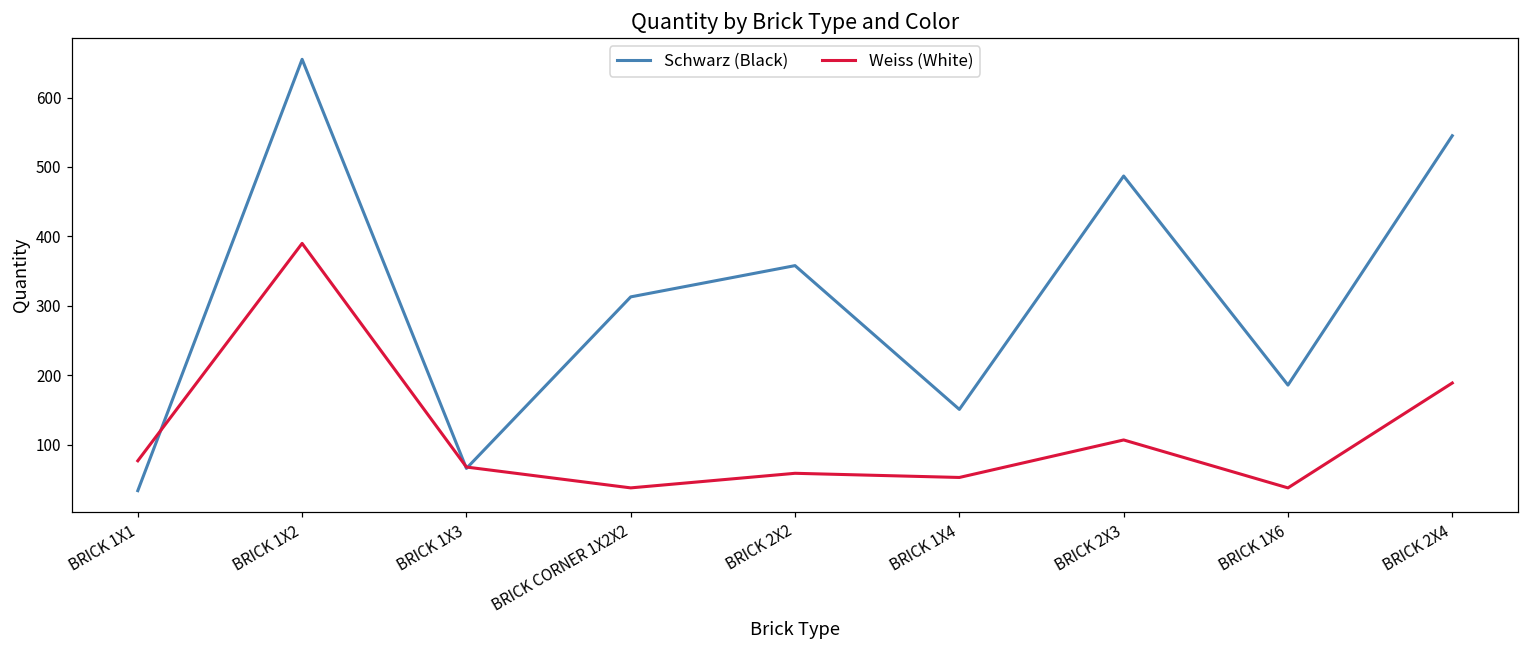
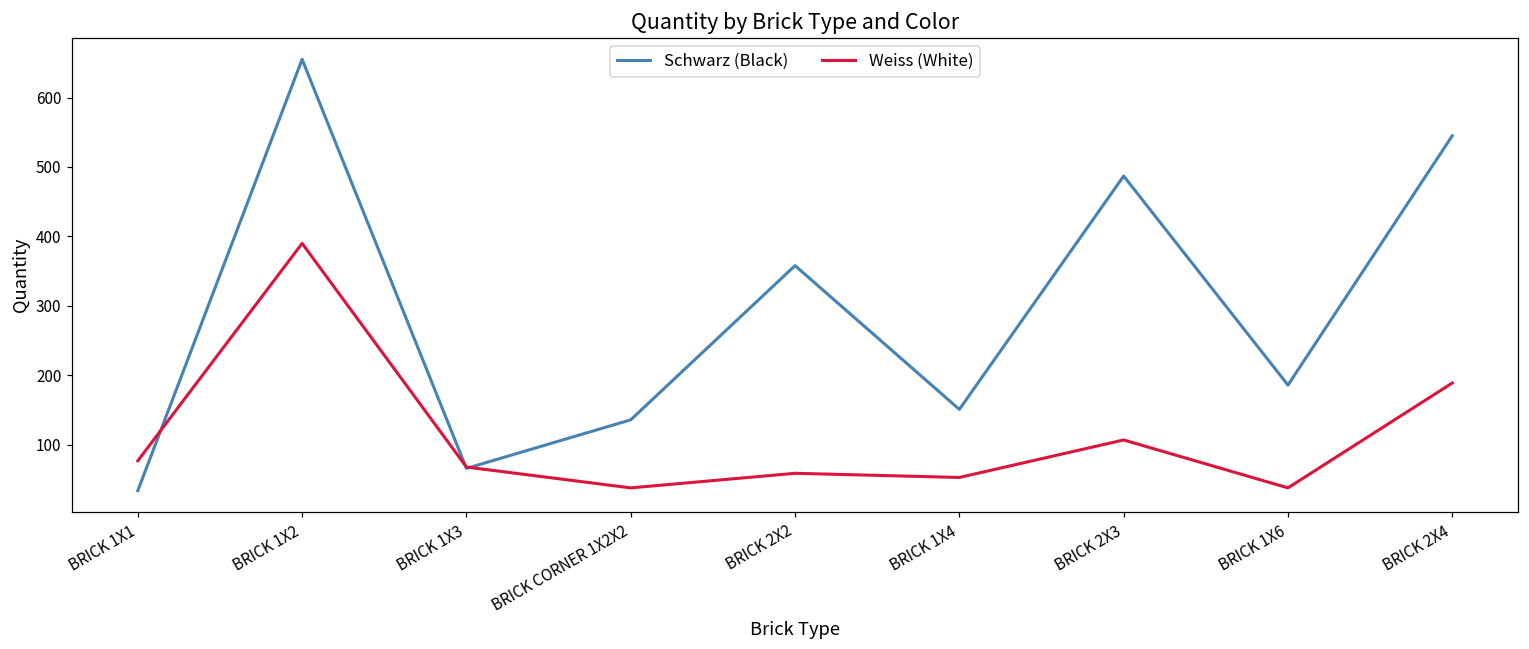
Schwarz (Black), BRICK CORNER 1X2X2: 310 -> 140
